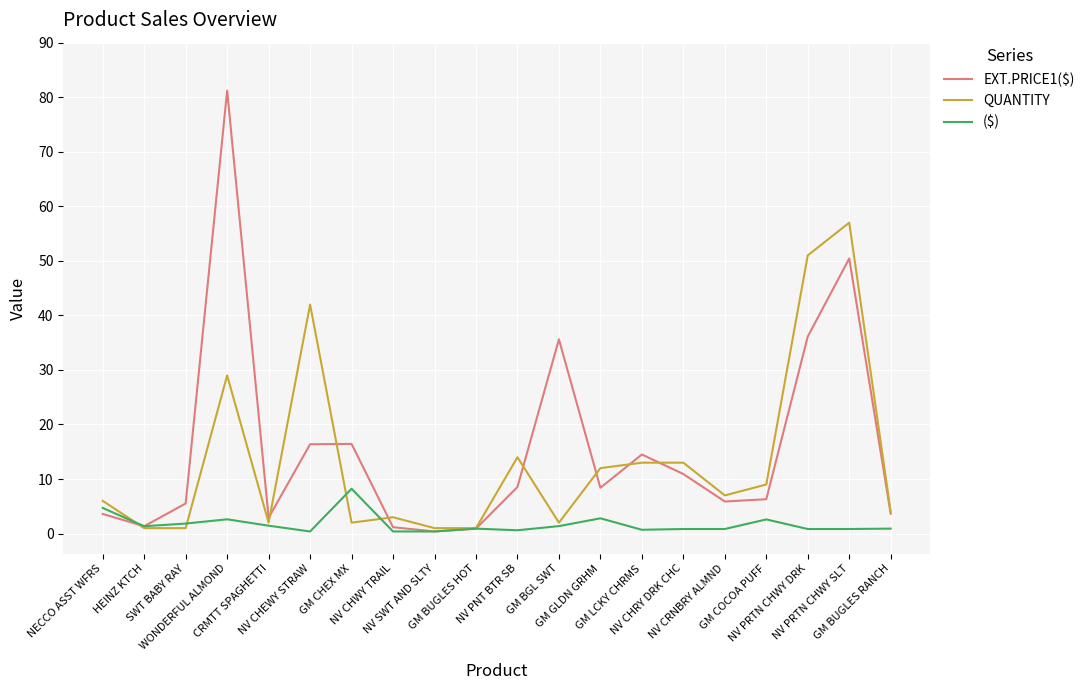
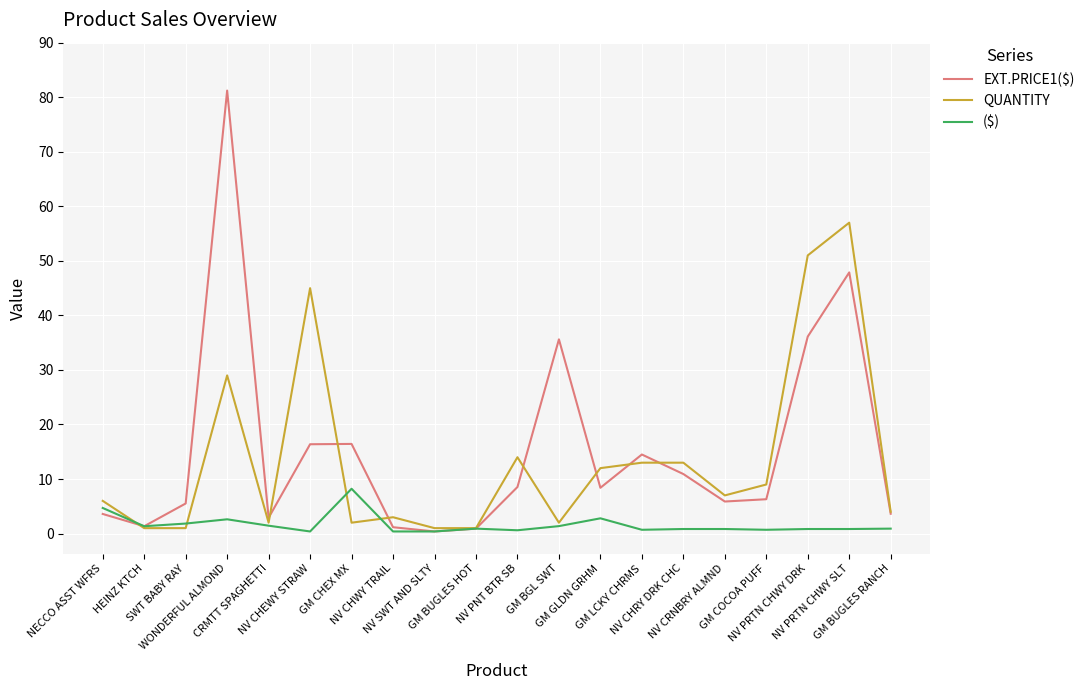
QUANTITY, NV CHEWY STRAW: 42 -> 45
($), GM COCOA PUFF: 3 -> 1
EXT.PRICE1($), NV PRTN CHWY SLT: 50 -> 48
